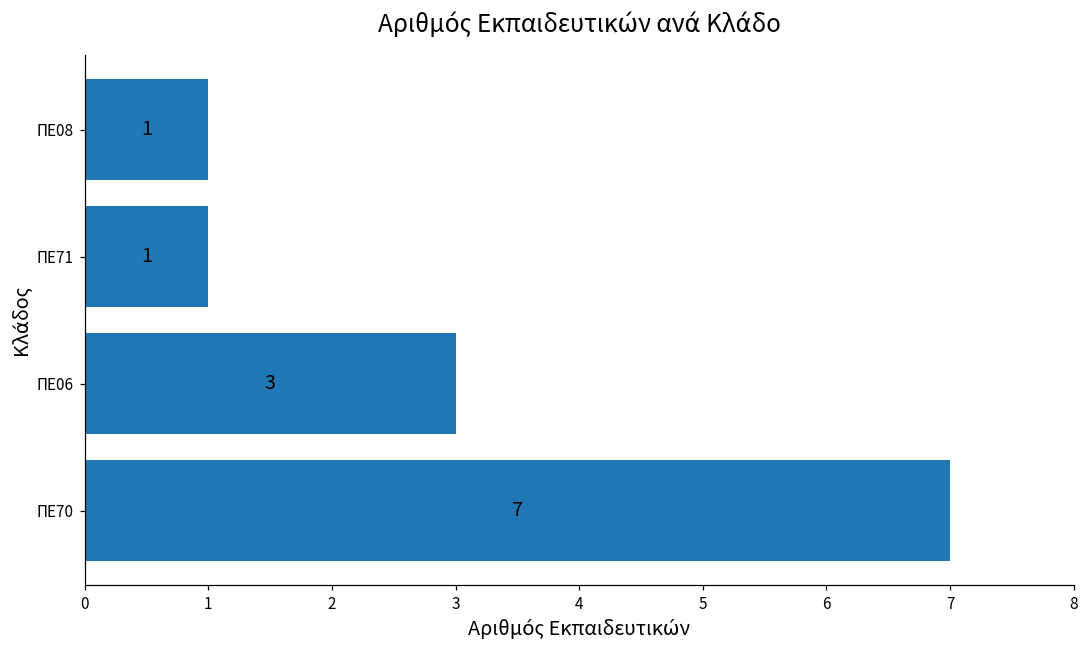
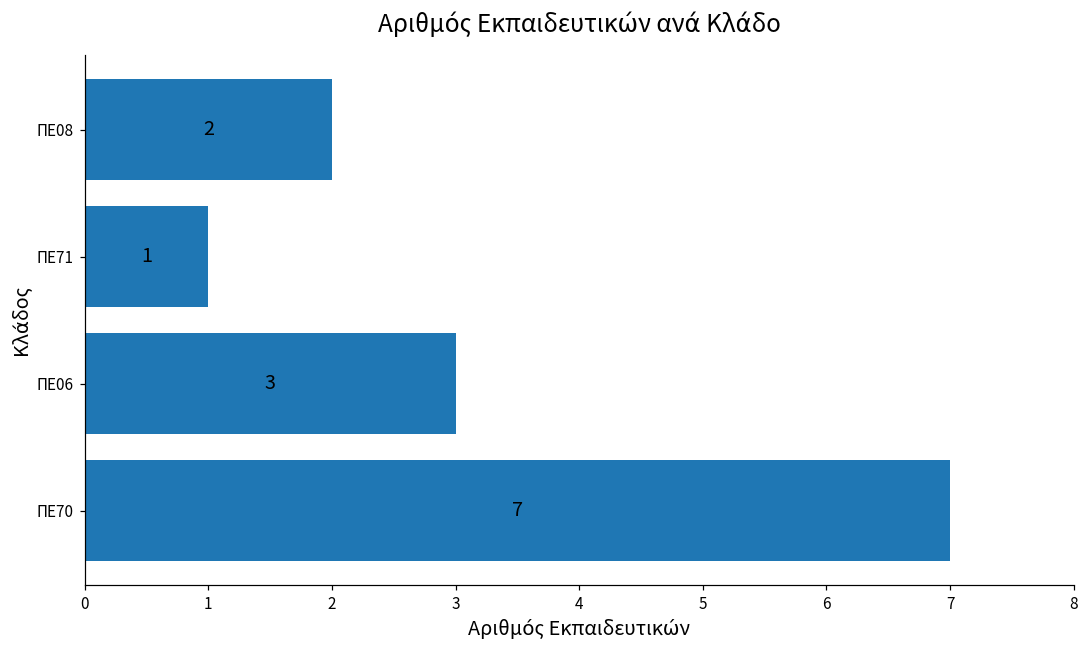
ΠΕ08: 1 -> 2
